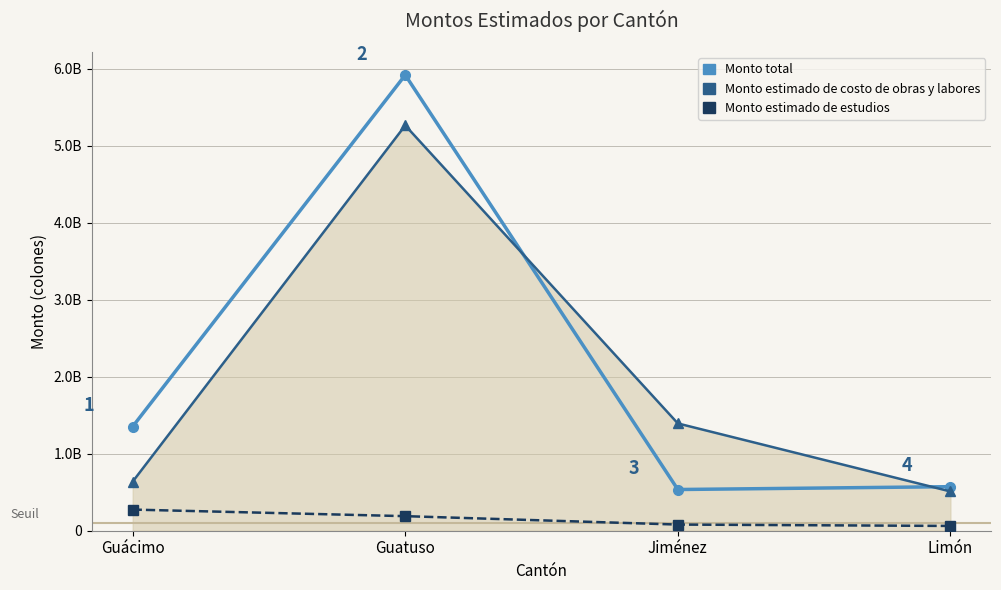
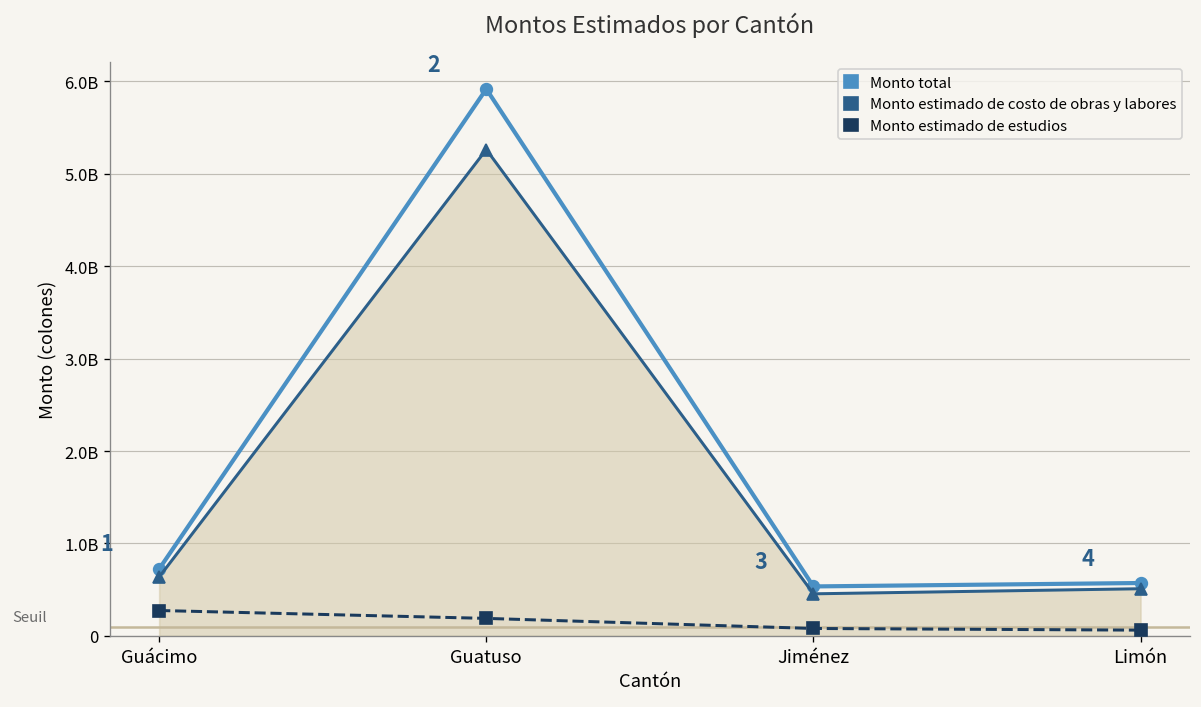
Monto total, Guácimo: 1400000000 -> 700000000
Monto estimado de costo de obras y labores, Jiménez: 1400000000 -> 500000000
